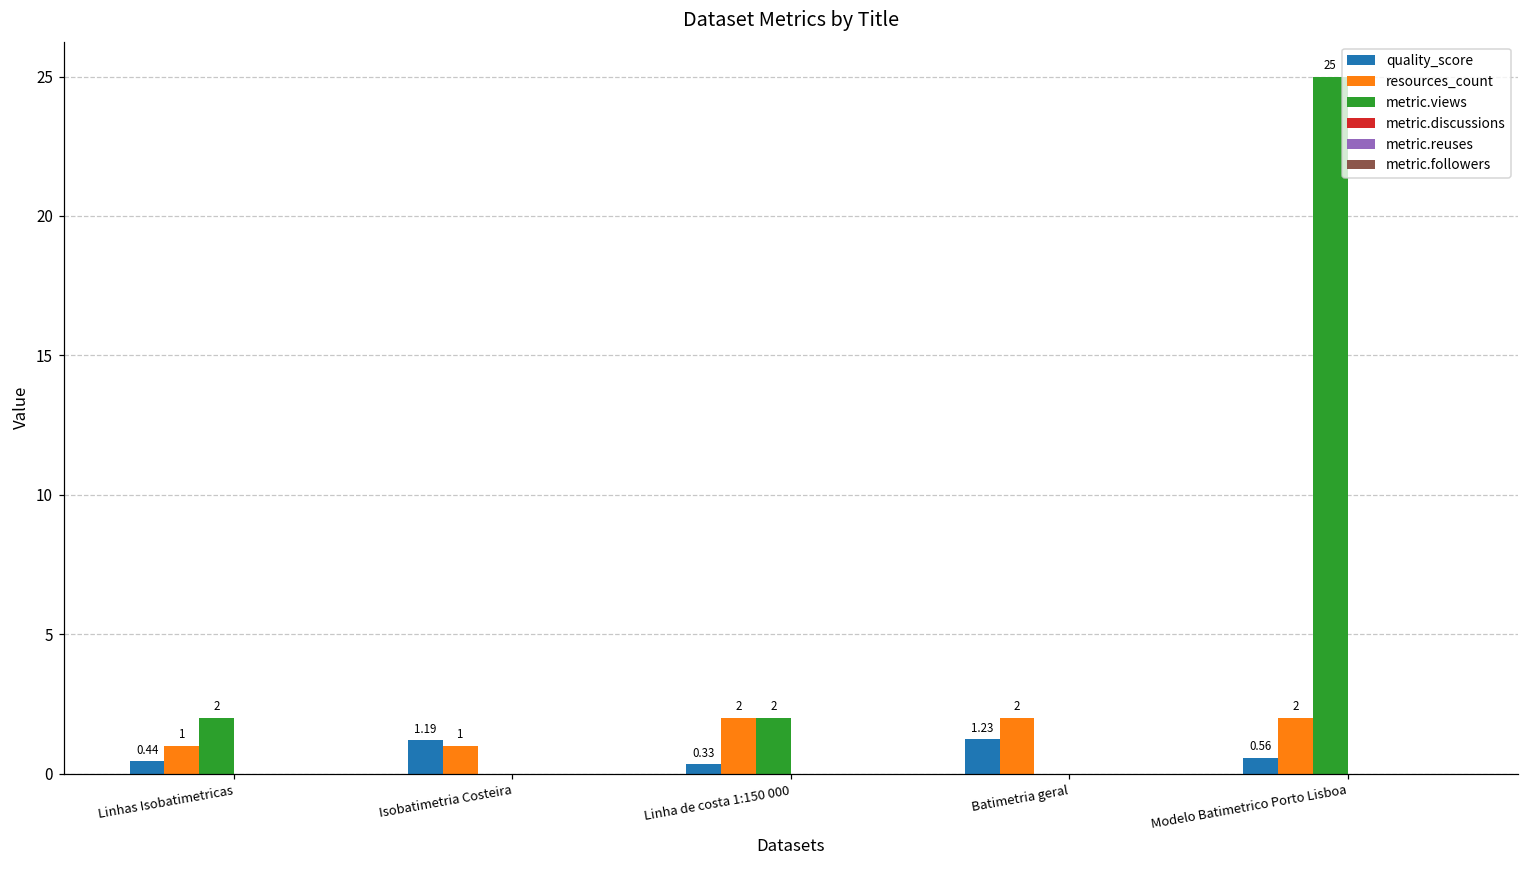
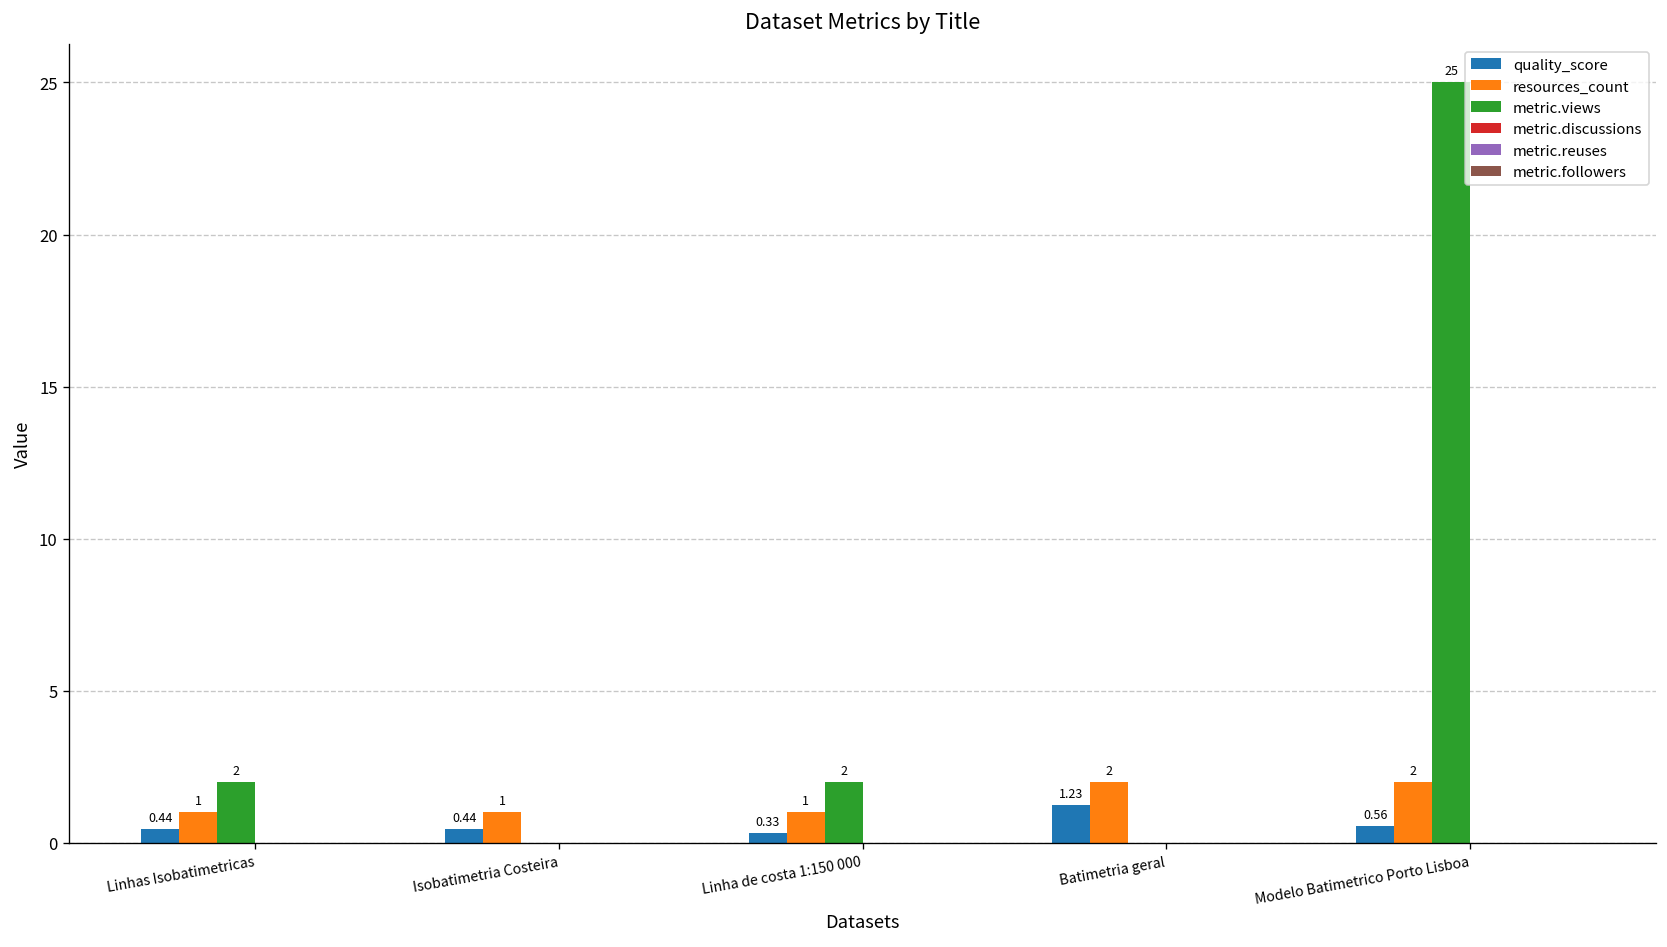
quality_score, Isobatimetria Costeira: 1.19 -> 0.44
resources_count, Linha de costa 1:150 000: 2 -> 1
